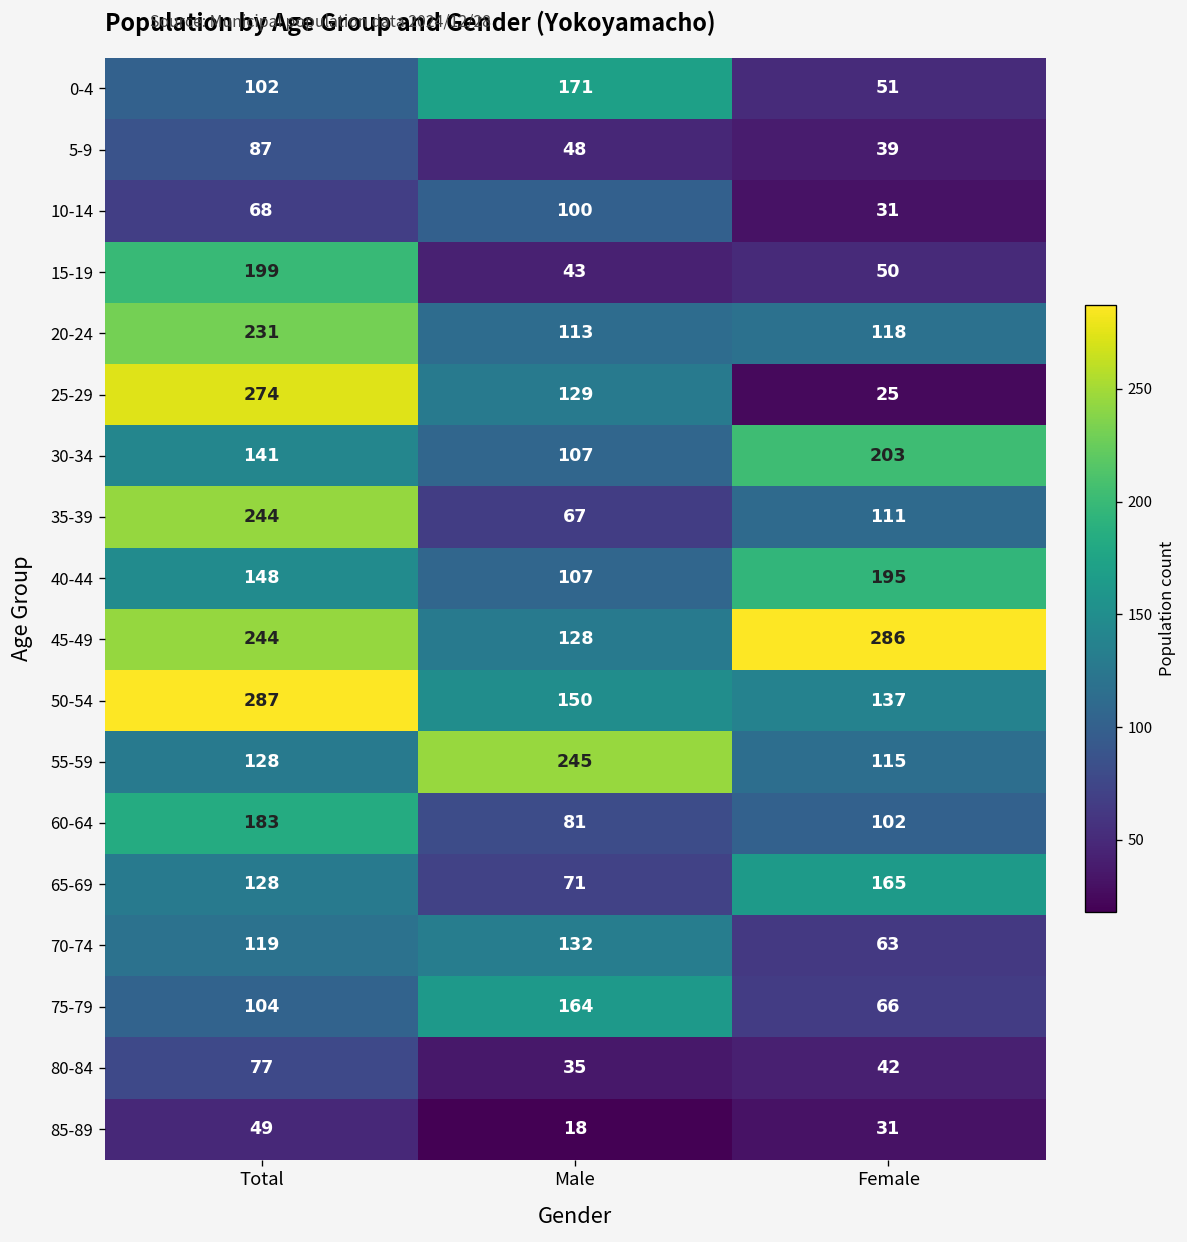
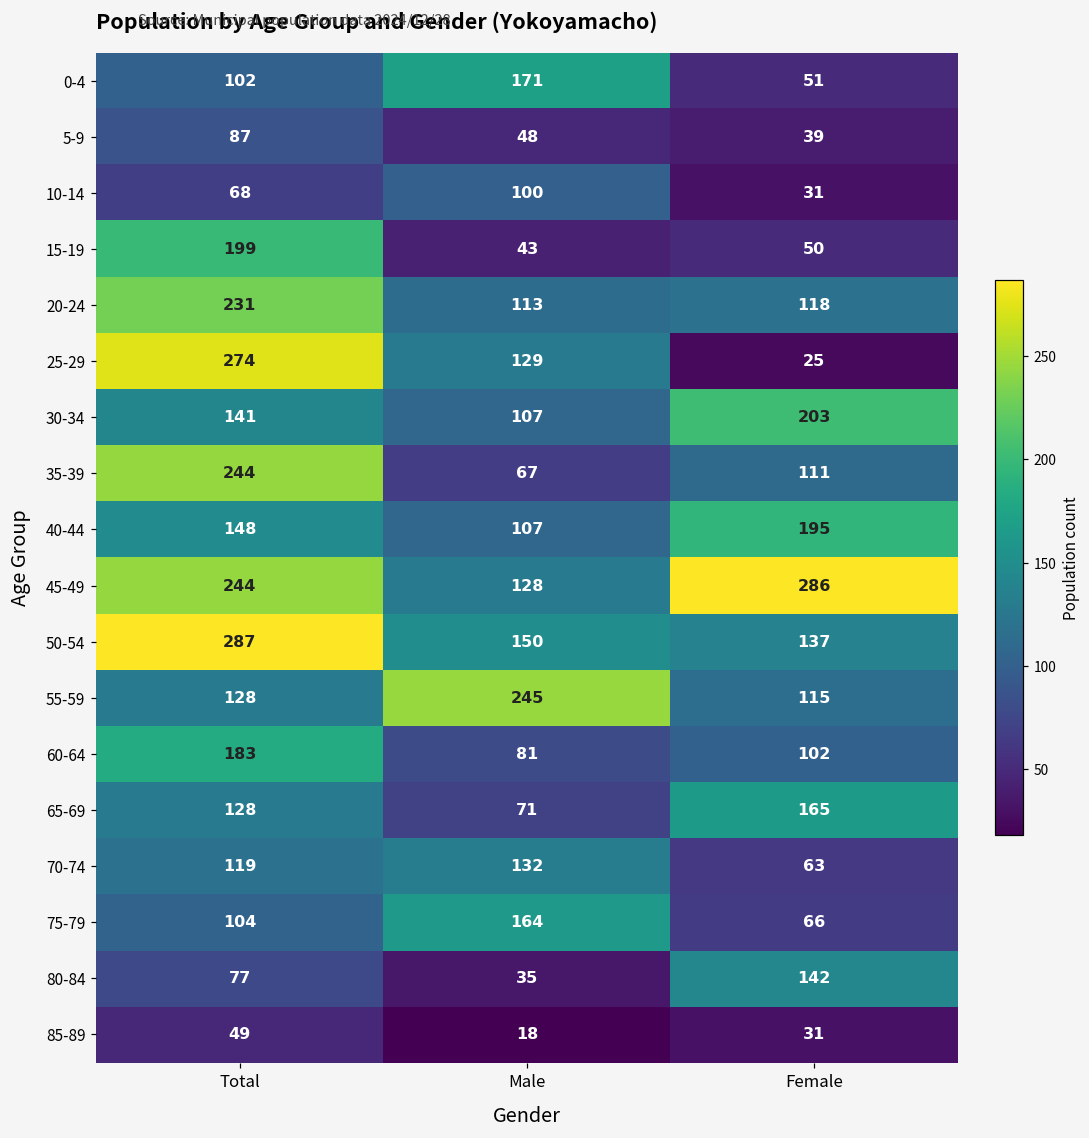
80-84, Female: 42 -> 142
